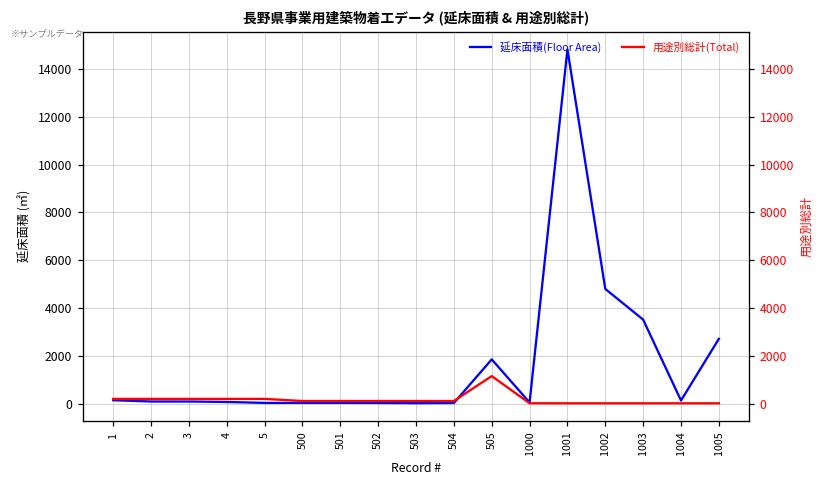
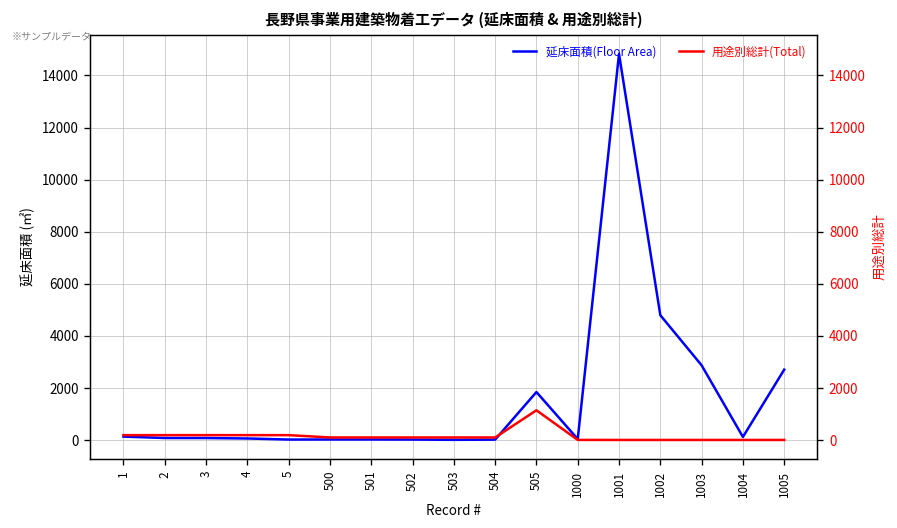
延床面積(Floor Area), 1003: 3500 -> 2900
